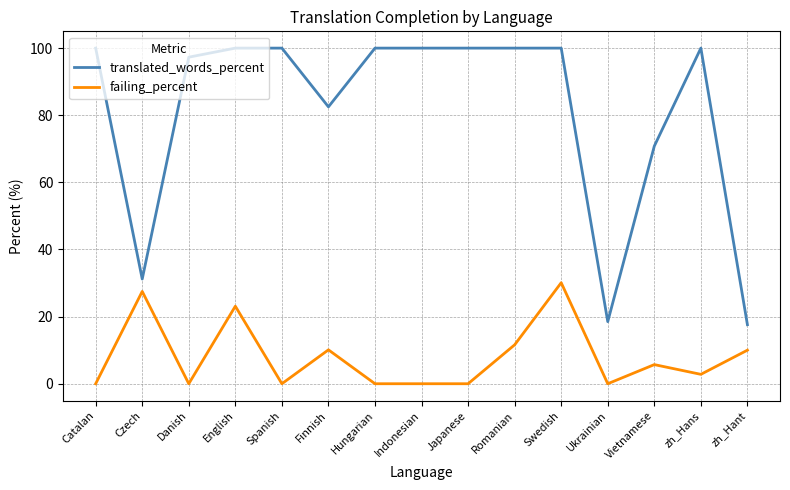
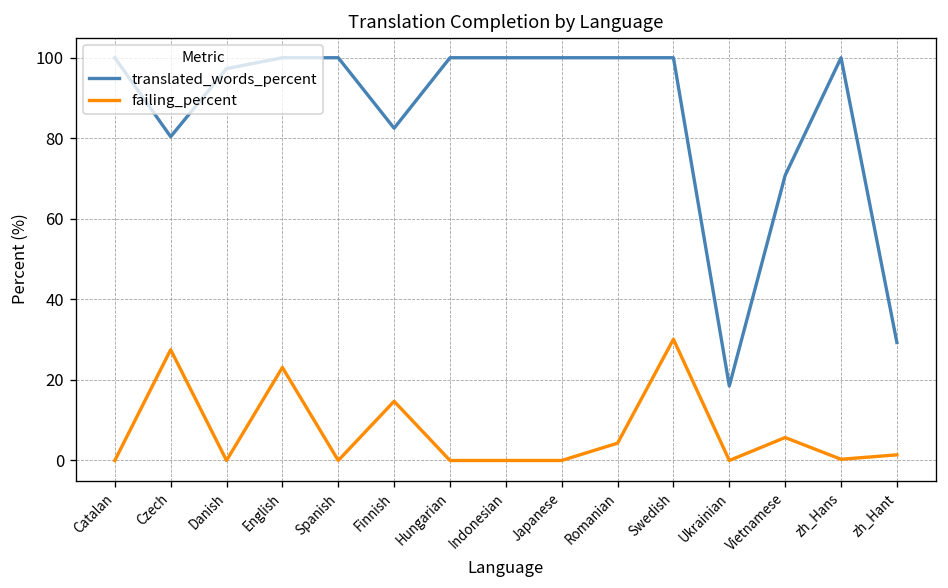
translated_words_percent, Czech: 31 -> 80
failing_percent, Finnish: 10 -> 15
failing_percent, Romanian: 12 -> 4
failing_percent, zh_Hans: 3 -> 0
translated_words_percent, zh_Hant: 18 -> 29
failing_percent, zh_Hant: 10 -> 1
